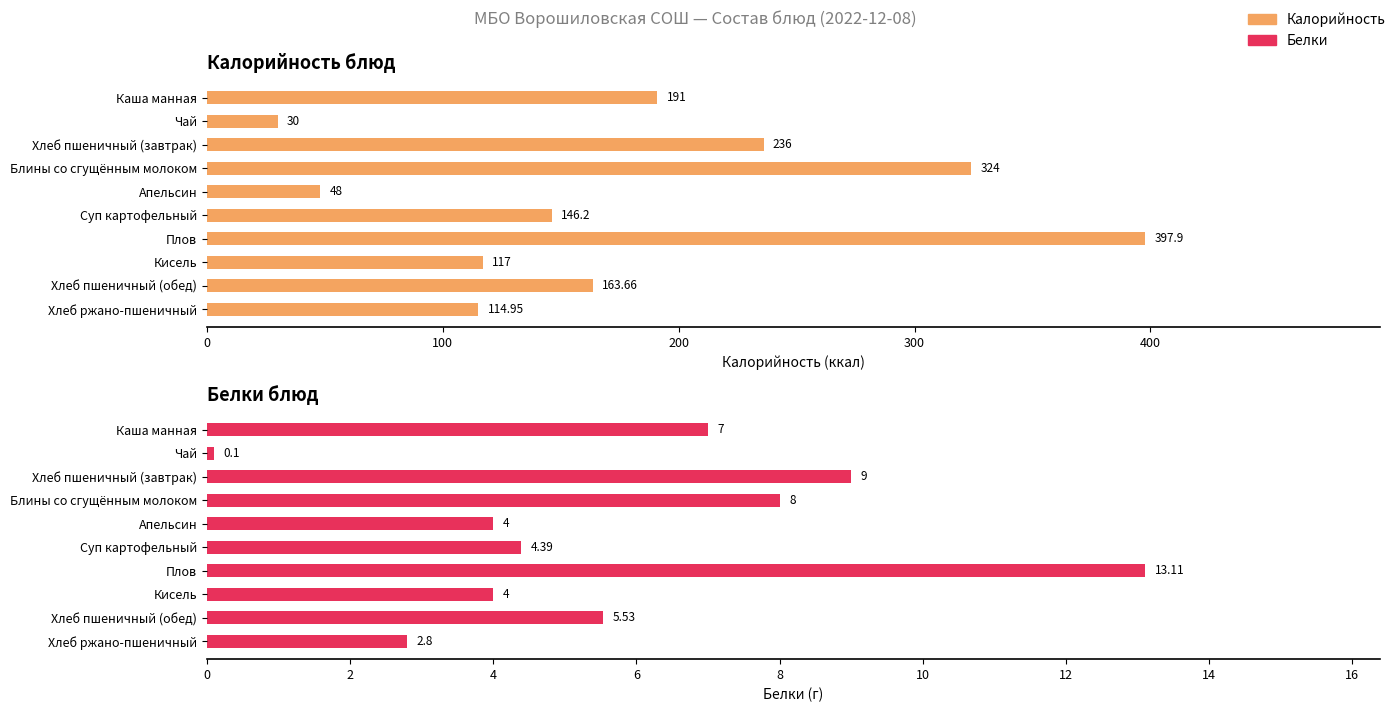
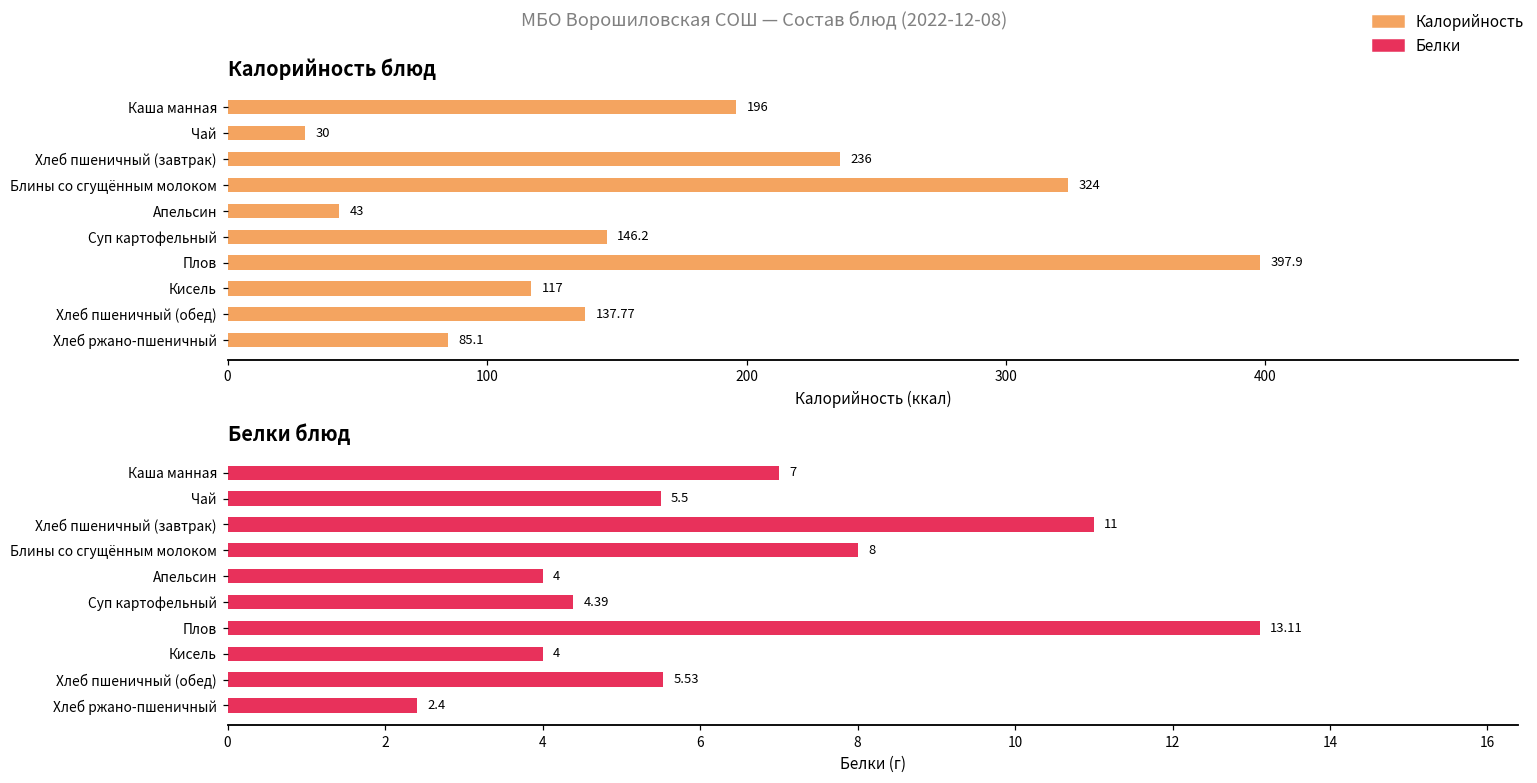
Калорийность блюд, Каша манная: 191 -> 196
Калорийность блюд, Апельсин: 48 -> 43
Калорийность блюд, Хлеб пшеничный (обед): 163.66 -> 137.77
Калорийность блюд, Хлеб ржано-пшеничный: 114.95 -> 85.1
Белки блюд, Чай: 0.1 -> 5.5
Белки блюд, Хлеб пшеничный (завтрак): 9 -> 11
Белки блюд, Хлеб ржано-пшеничный: 2.8 -> 2.4
